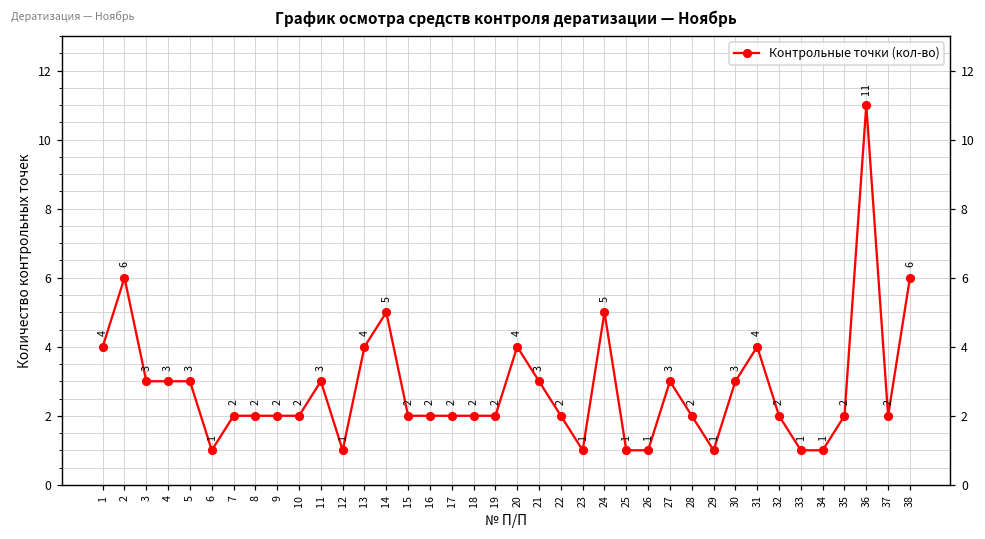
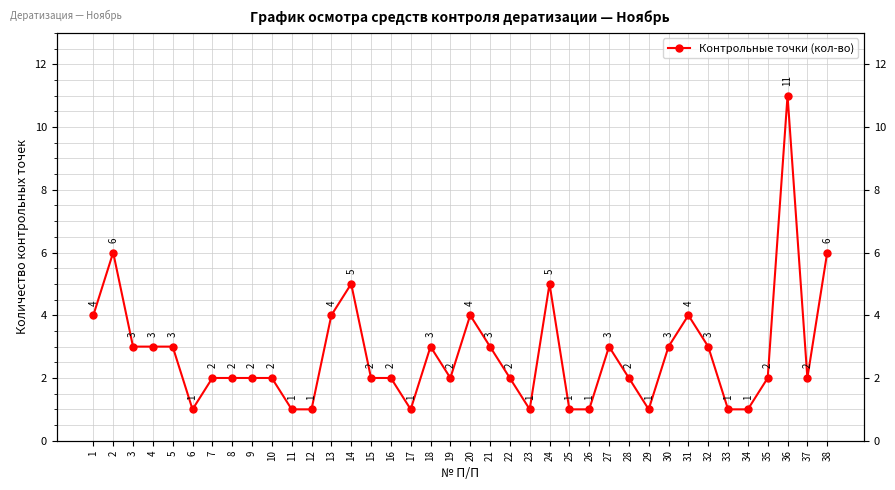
11: 3 -> 1
17: 2 -> 1
18: 2 -> 3
32: 2 -> 3
